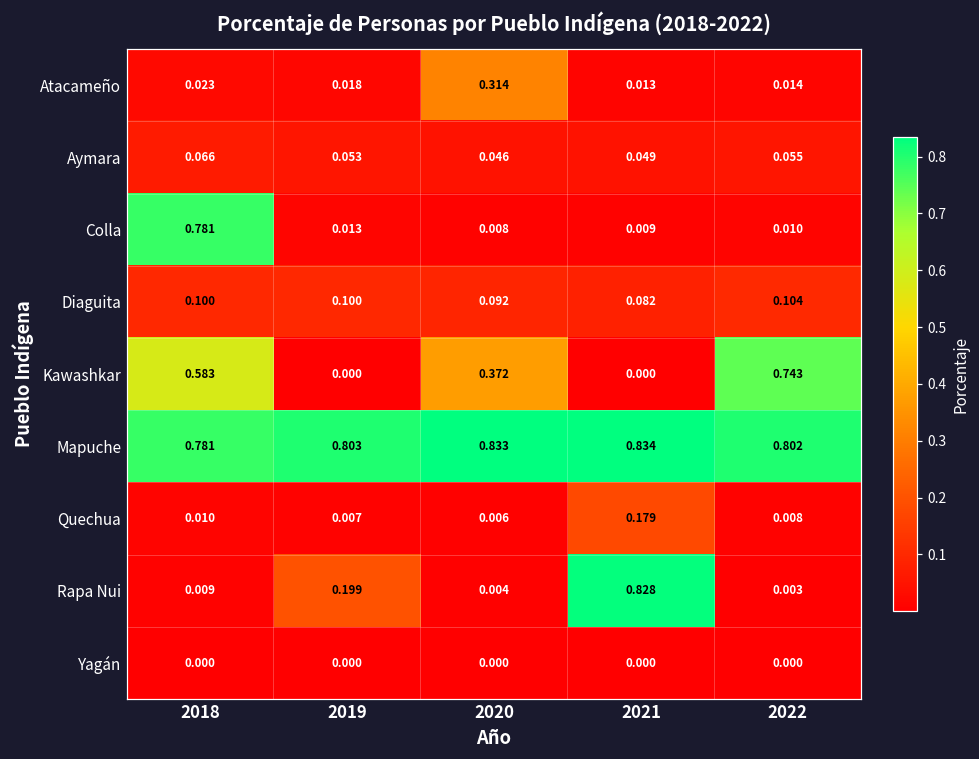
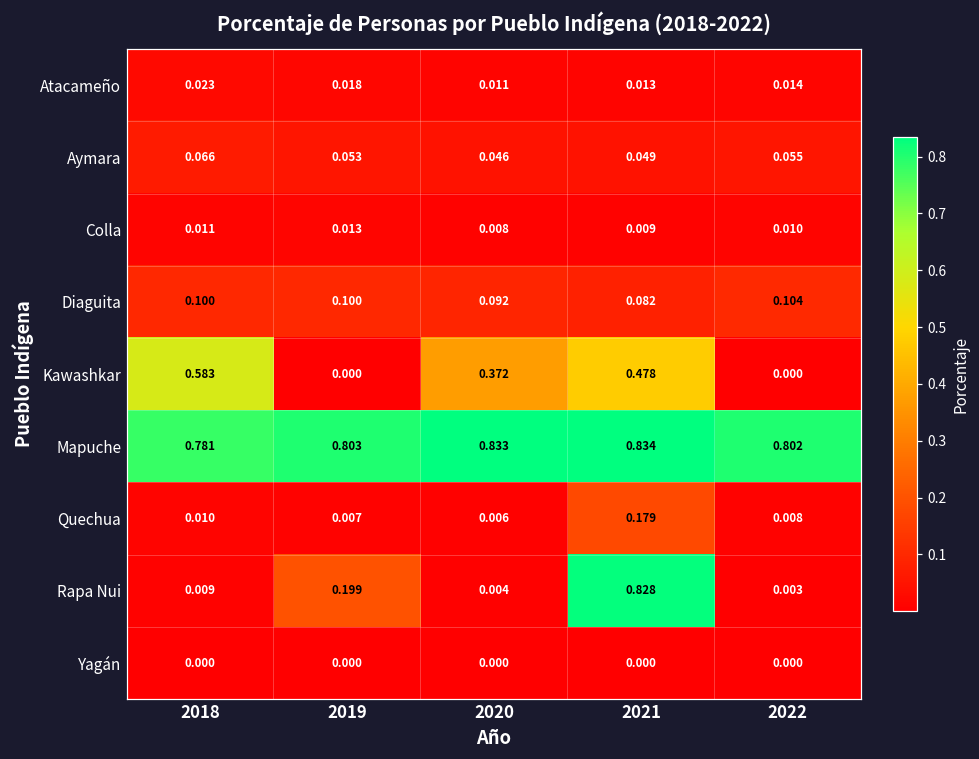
Atacameño, 2020: 0.314 -> 0.011
Colla, 2018: 0.781 -> 0.011
Kawashkar, 2021: 0.000 -> 0.478
Kawashkar, 2022: 0.743 -> 0.000
